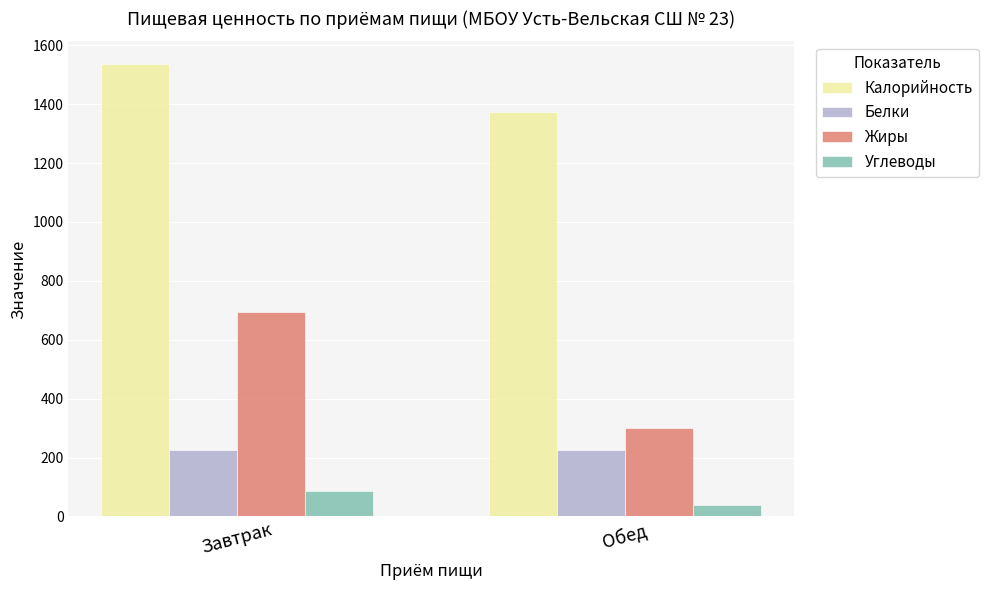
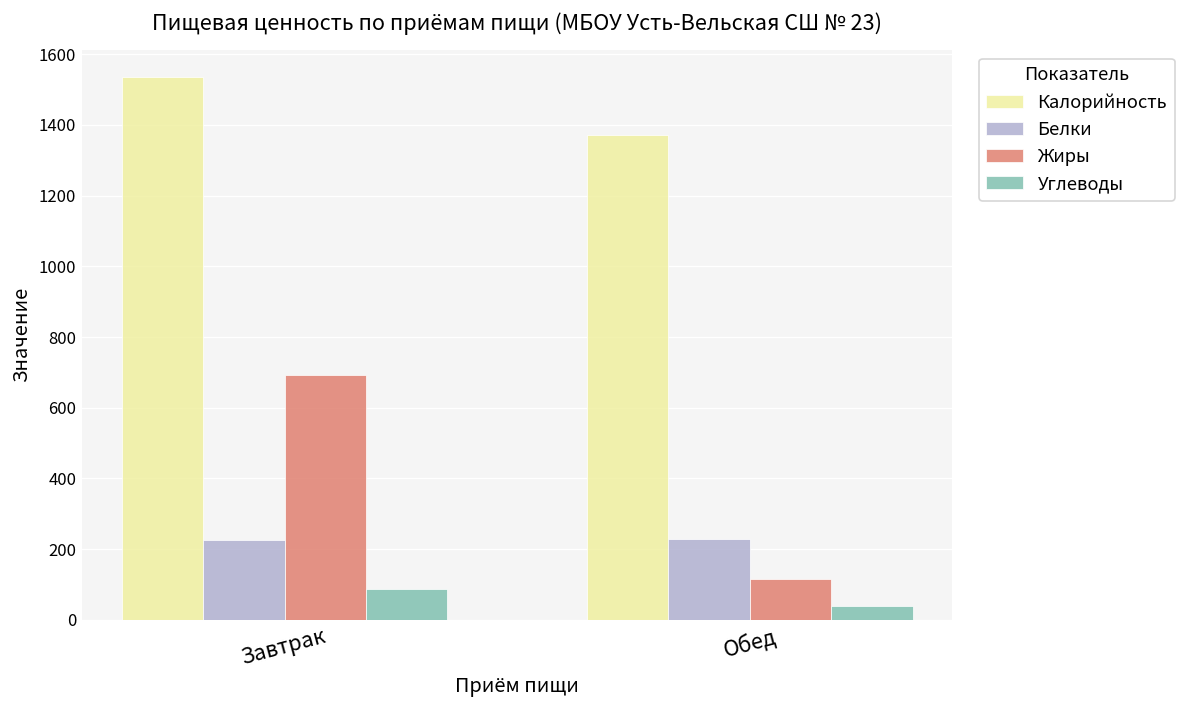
Жиры, Обед: 300 -> 120
